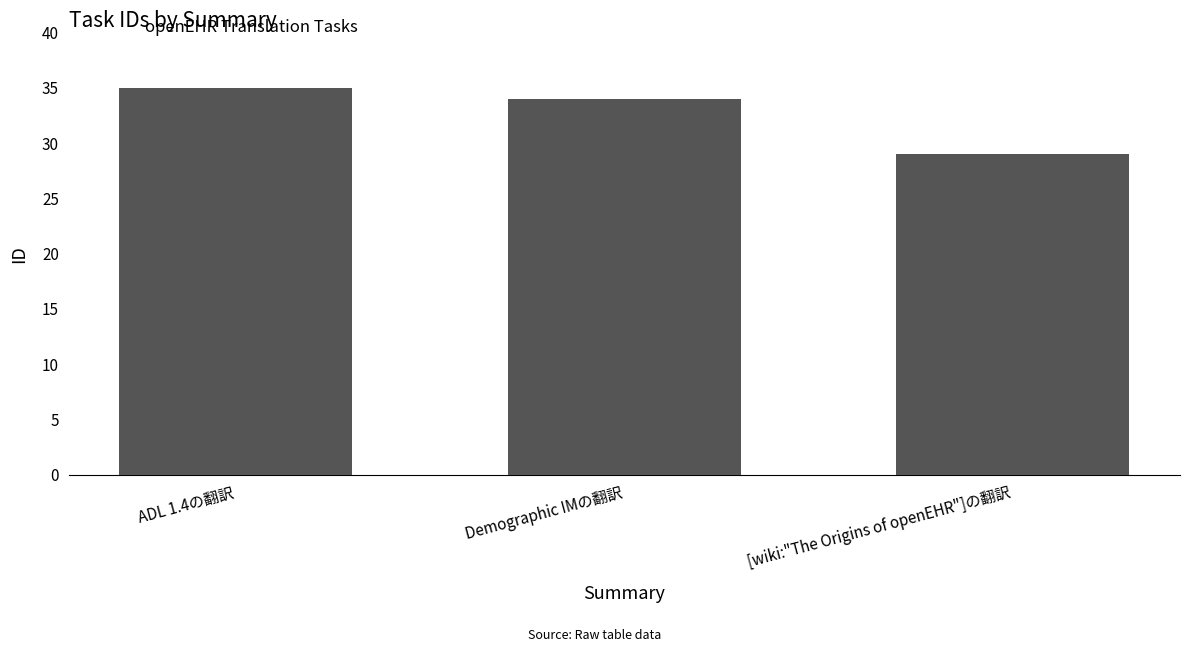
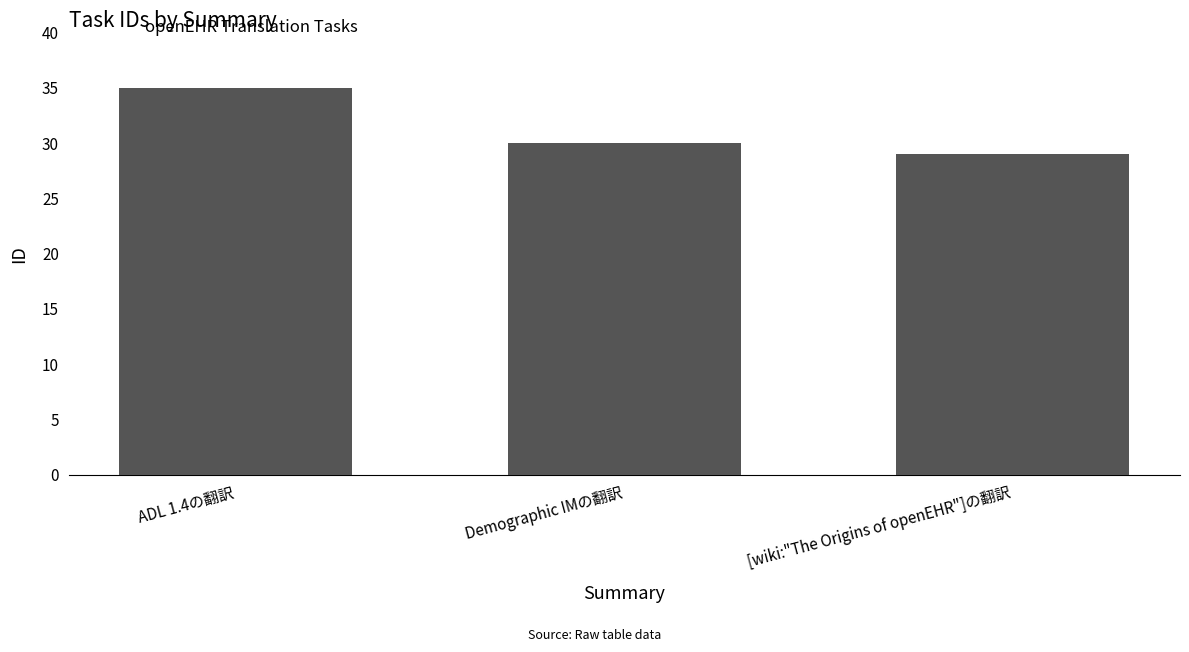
Demographic IMの翻訳: 34 -> 30
